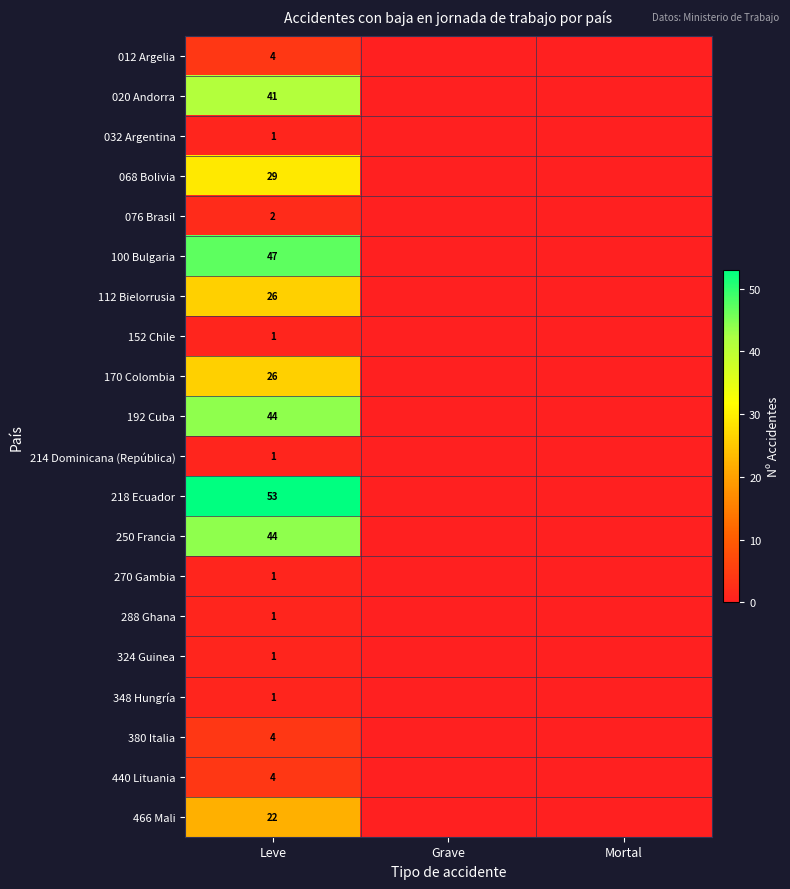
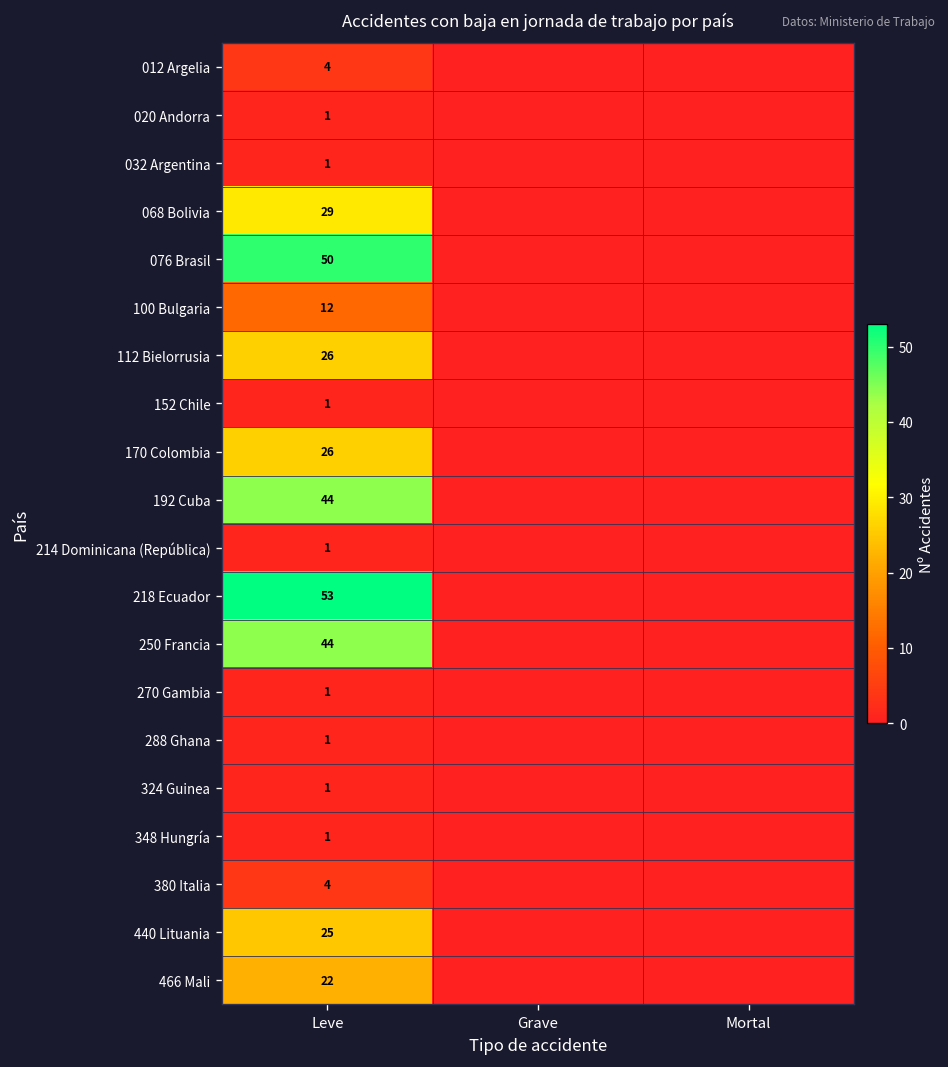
020 Andorra, Leve: 41 -> 1
076 Brasil, Leve: 2 -> 50
100 Bulgaria, Leve: 47 -> 12
440 Lituania, Leve: 4 -> 25
